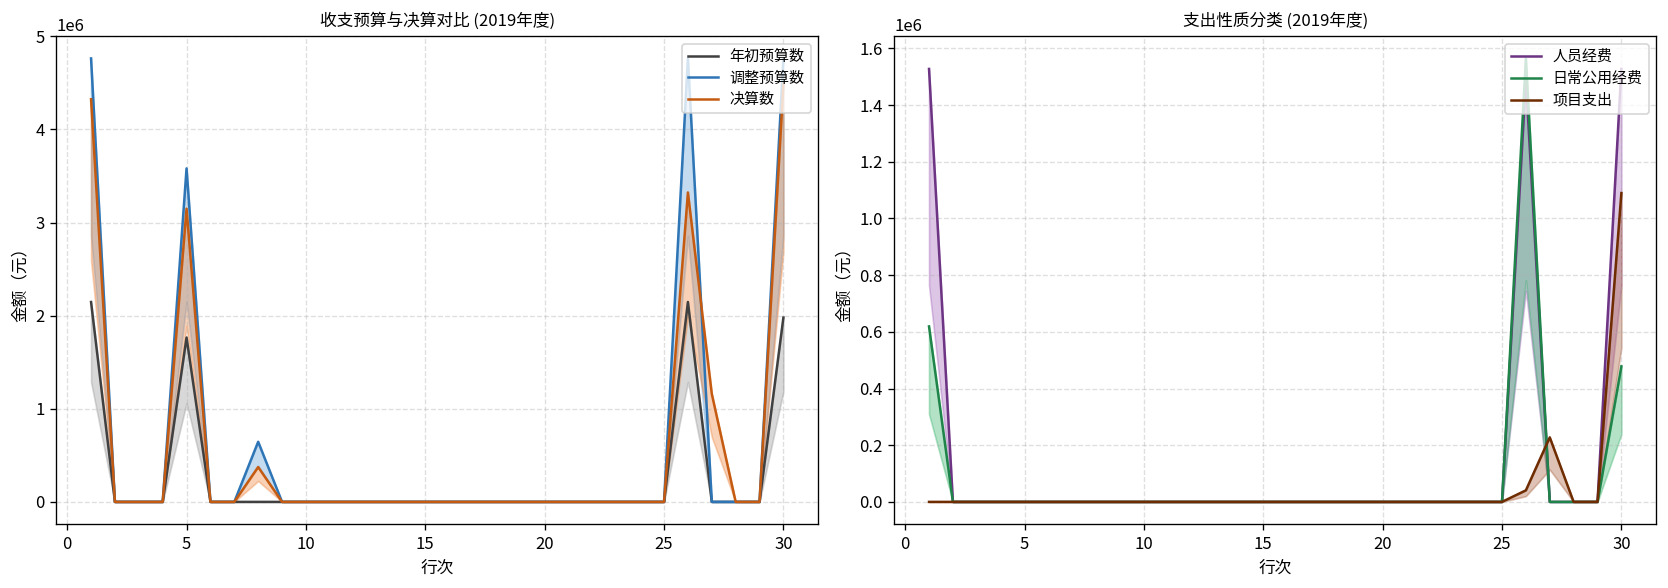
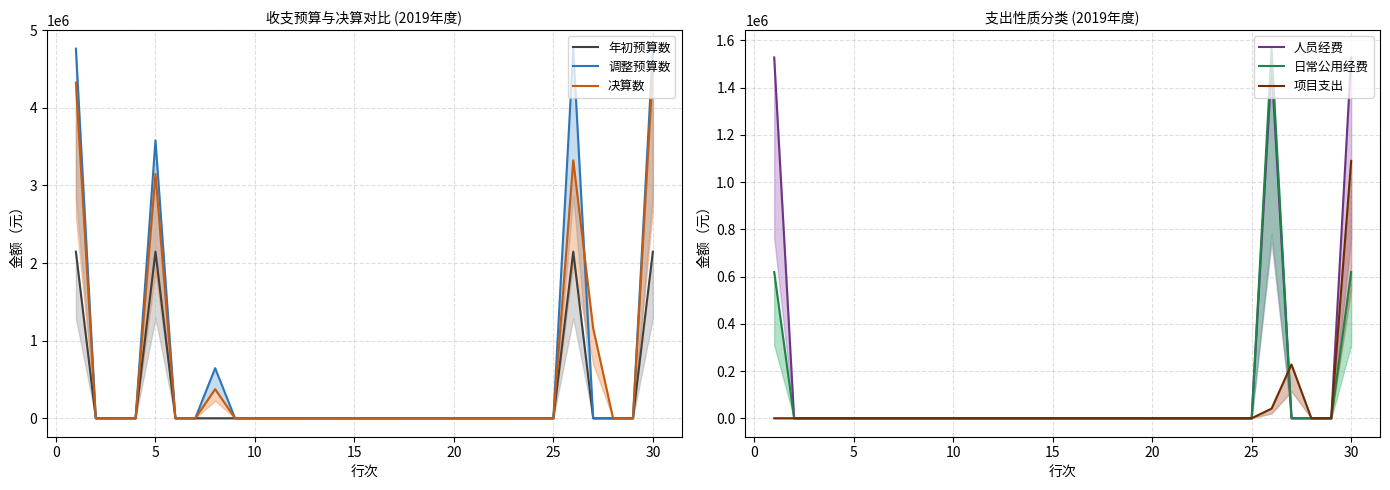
收支预算与决算对比 (2019年度), 年初预算数, 5: 1800000 -> 2100000
收支预算与决算对比 (2019年度), 年初预算数, 30: 2000000 -> 2100000
支出性质分类 (2019年度), 日常公用经费, 30: 480000 -> 620000
